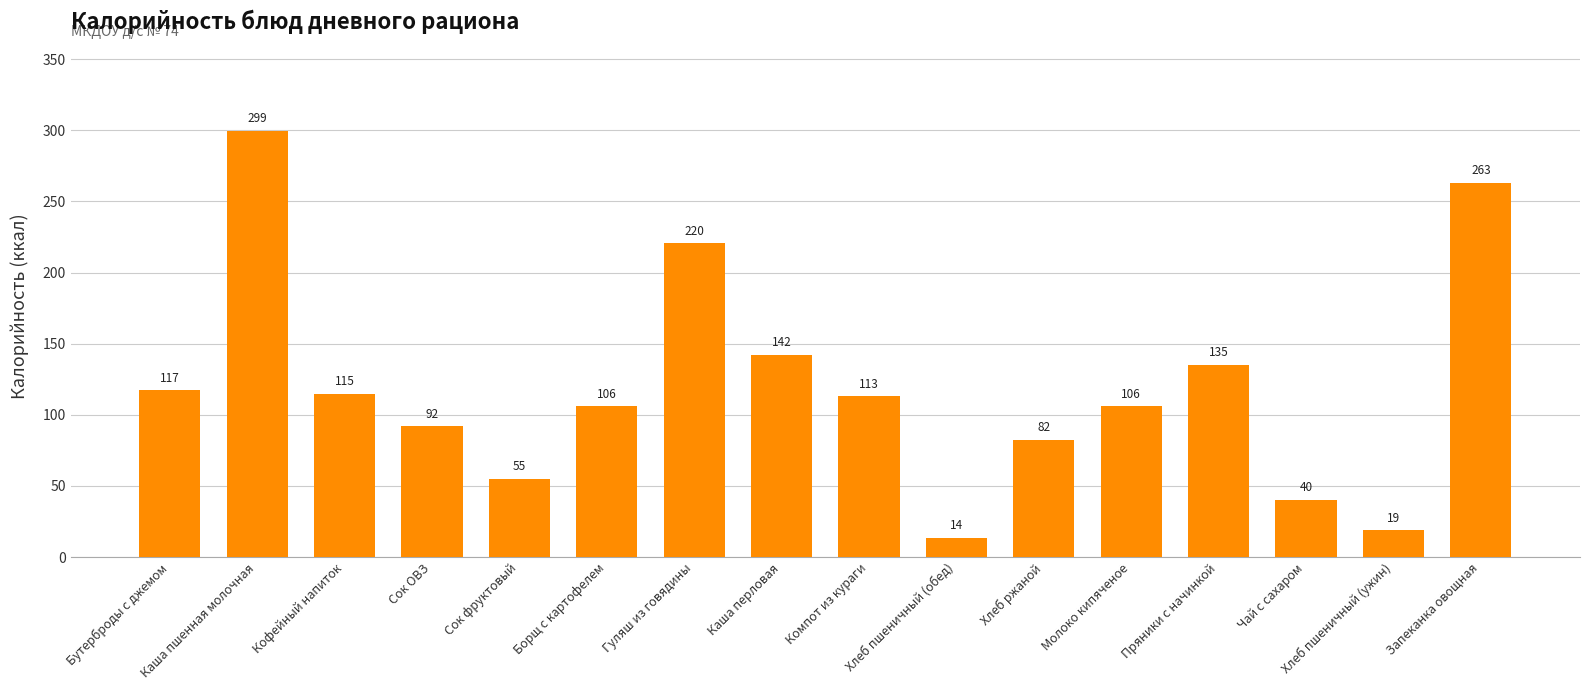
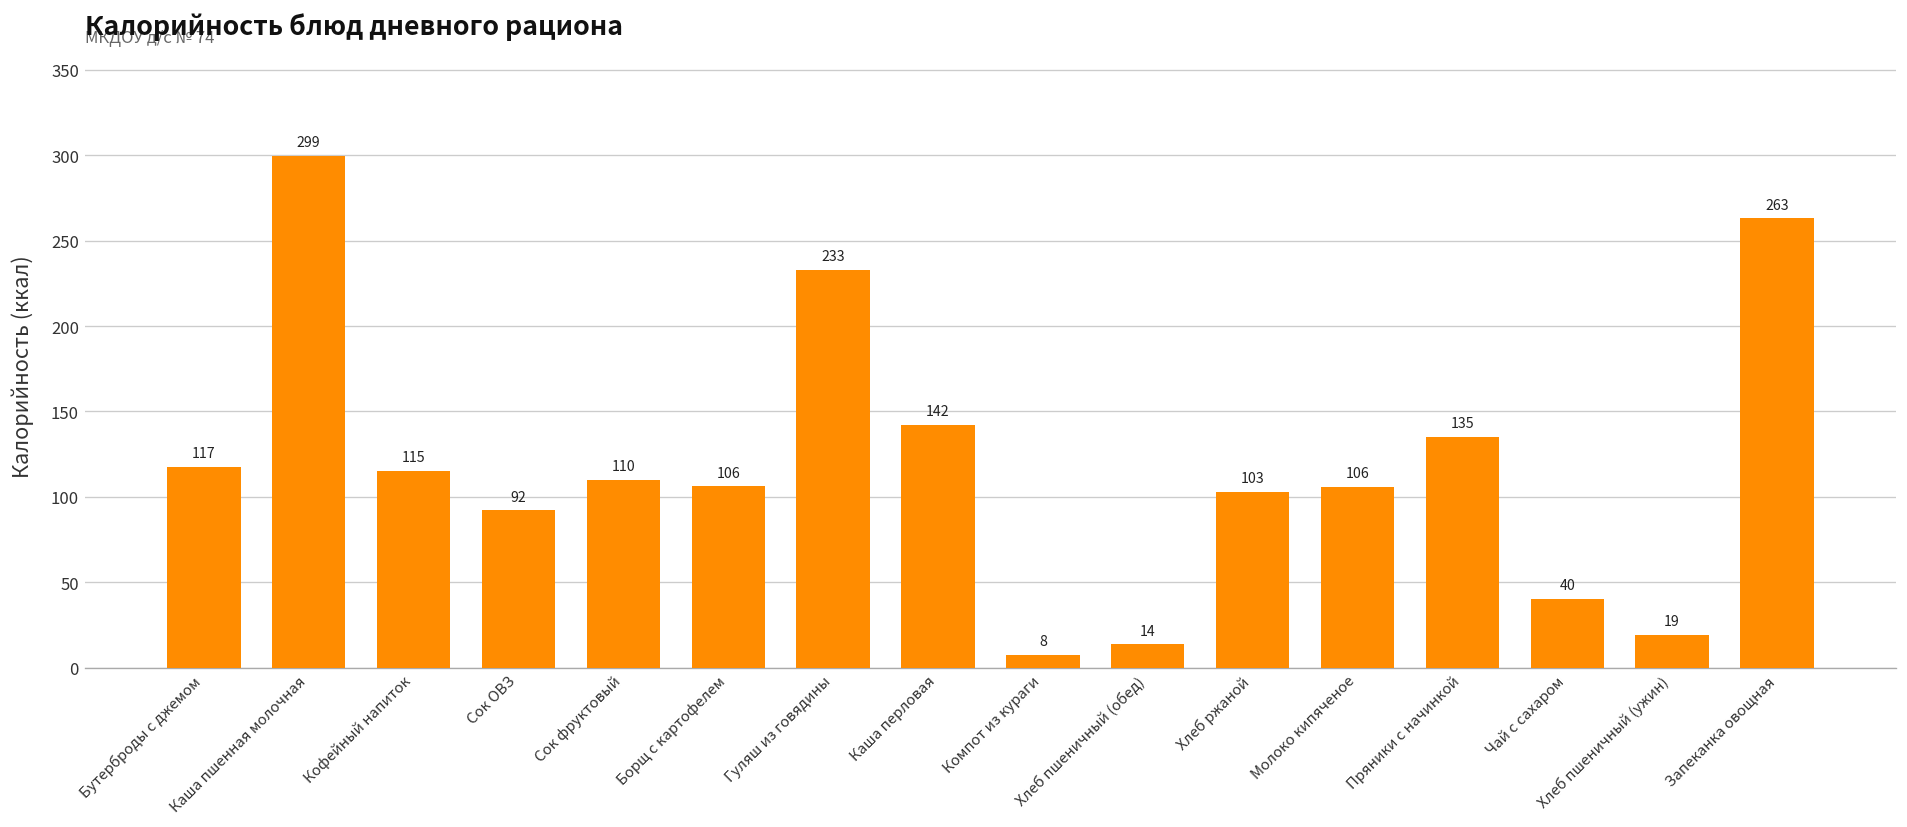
Сок фруктовый: 55 -> 110
Гуляш из говядины: 220 -> 233
Компот из кураги: 113 -> 8
Хлеб ржаной: 82 -> 103
